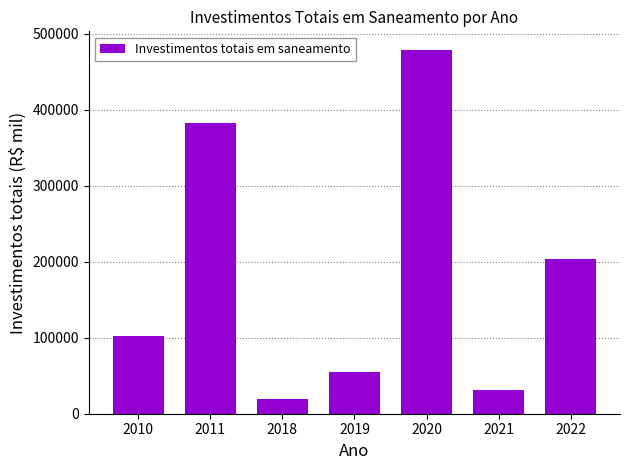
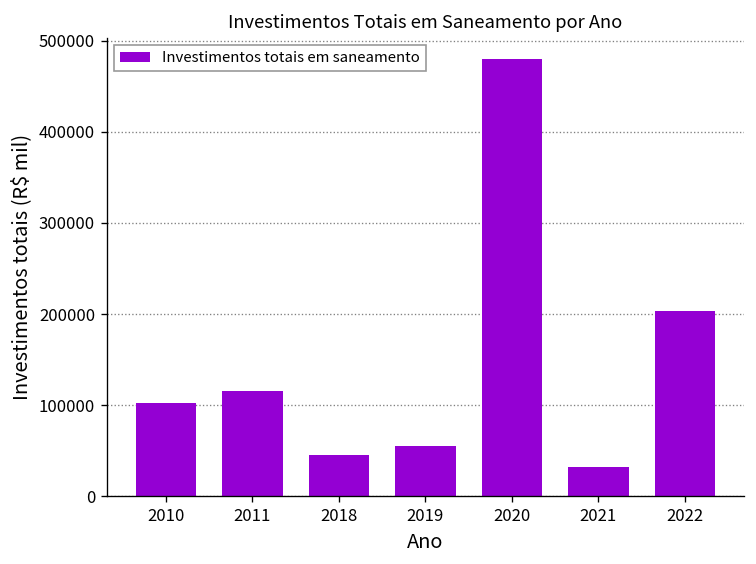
2011: 380000 -> 120000
2018: 20000 -> 50000
